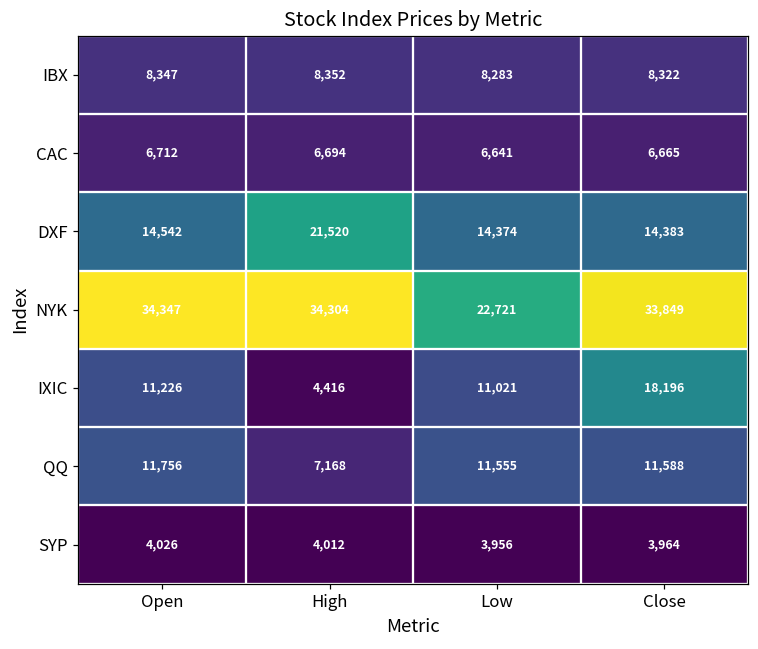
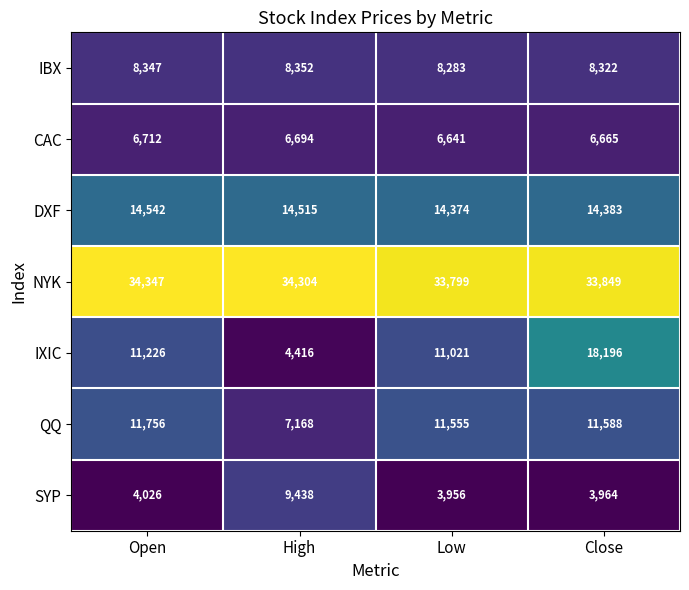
DXF, High: 21,520 -> 14,515
NYK, Low: 22,721 -> 33,799
SYP, High: 4,012 -> 9,438
